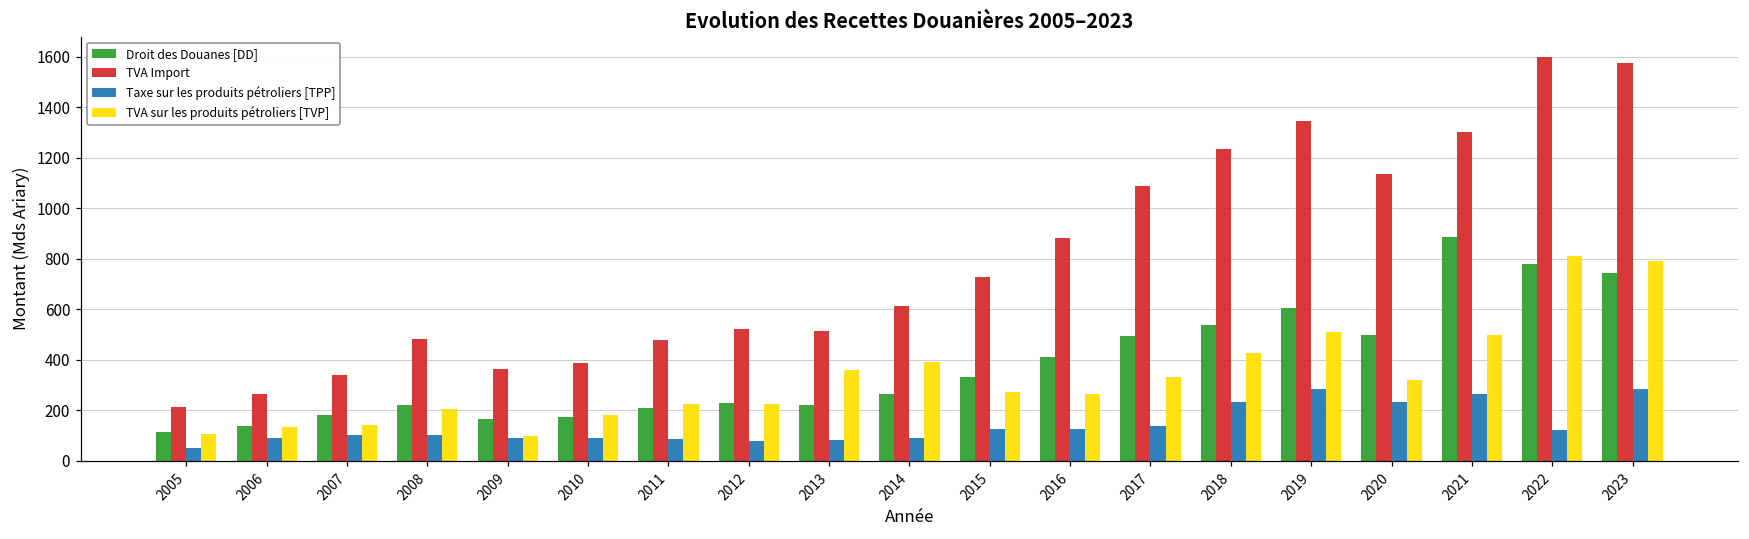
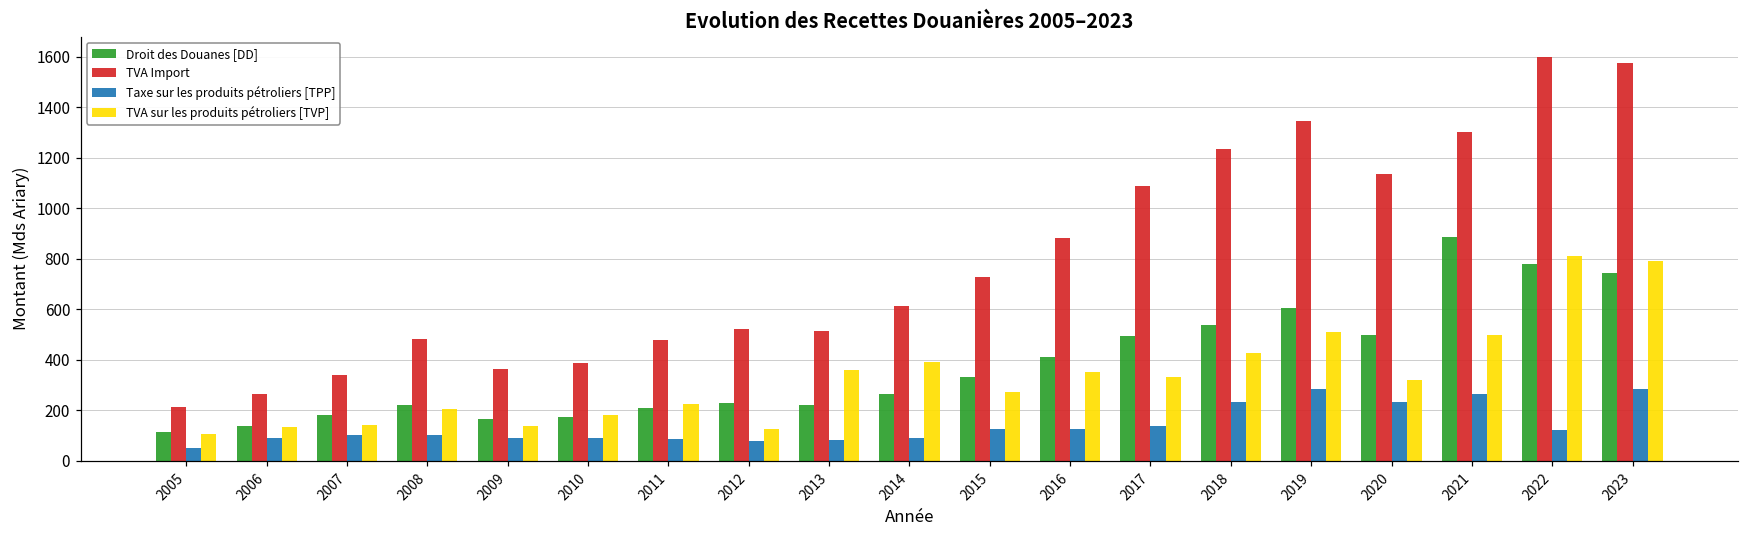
TVA sur les produits pétroliers [TVP], 2009: 100 -> 140
TVA sur les produits pétroliers [TVP], 2012: 220 -> 130
TVA sur les produits pétroliers [TVP], 2016: 260 -> 350
